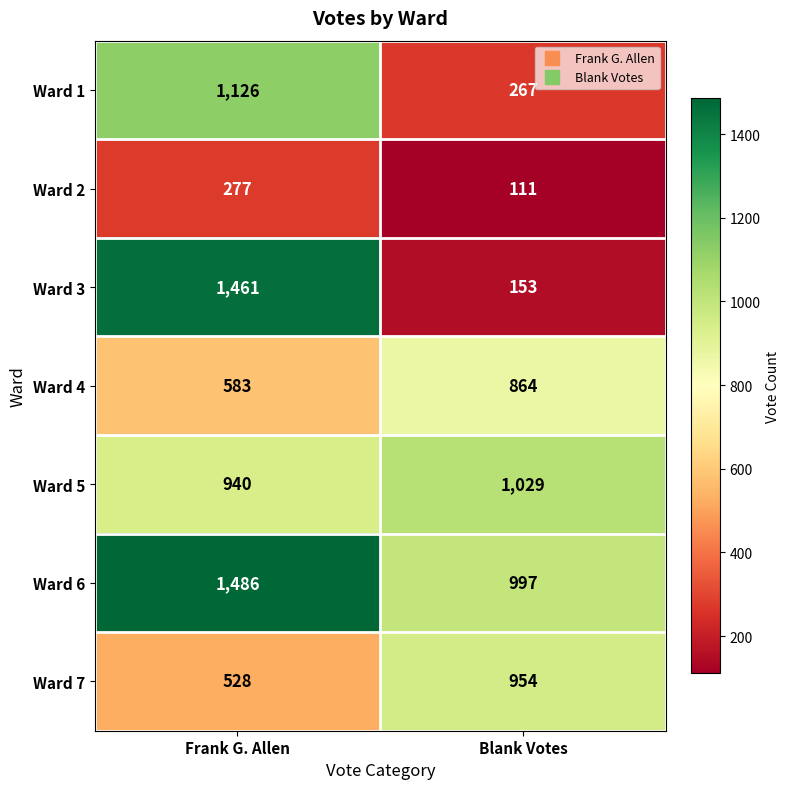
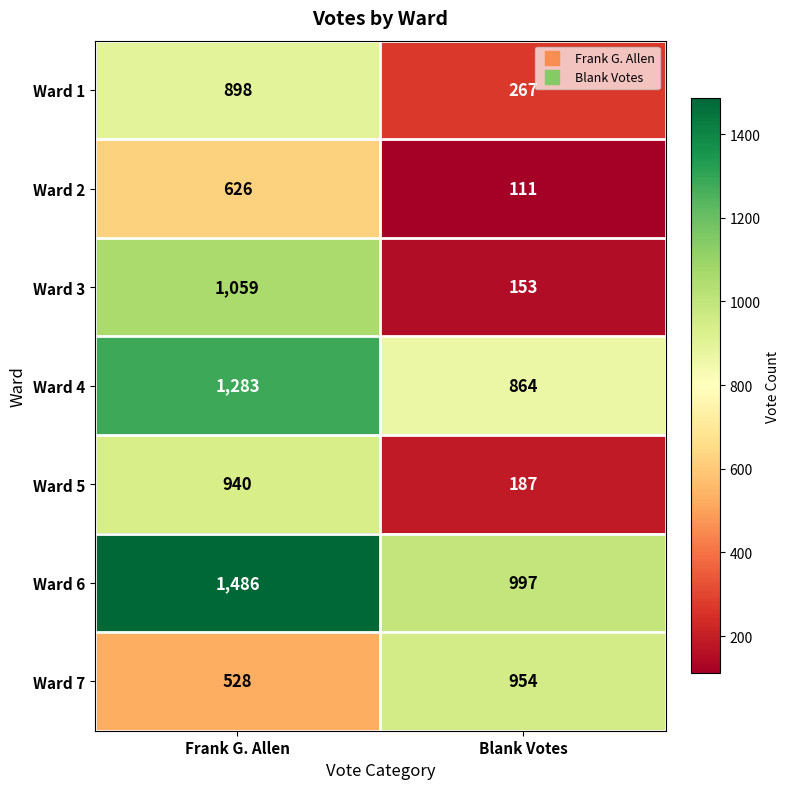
Ward 1, Frank G. Allen: 1,126 -> 898
Ward 2, Frank G. Allen: 277 -> 626
Ward 3, Frank G. Allen: 1,461 -> 1,059
Ward 4, Frank G. Allen: 583 -> 1,283
Ward 5, Blank Votes: 1,029 -> 187
